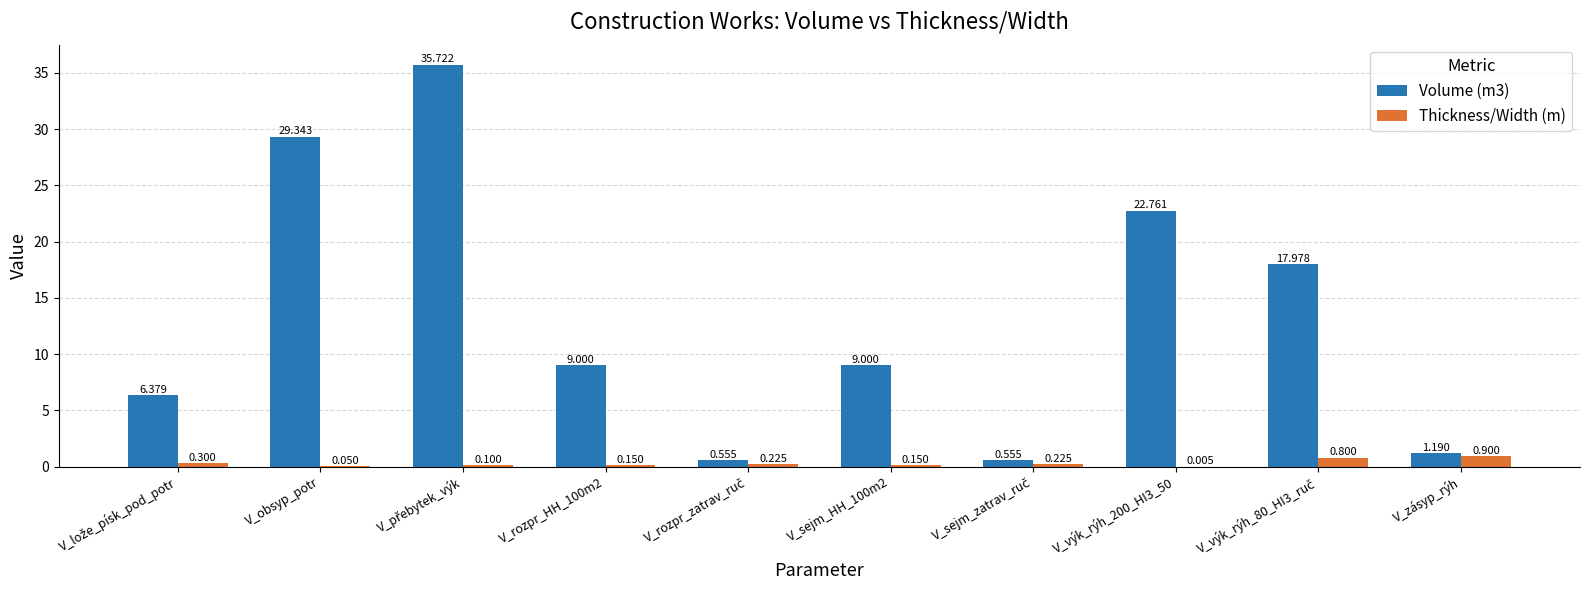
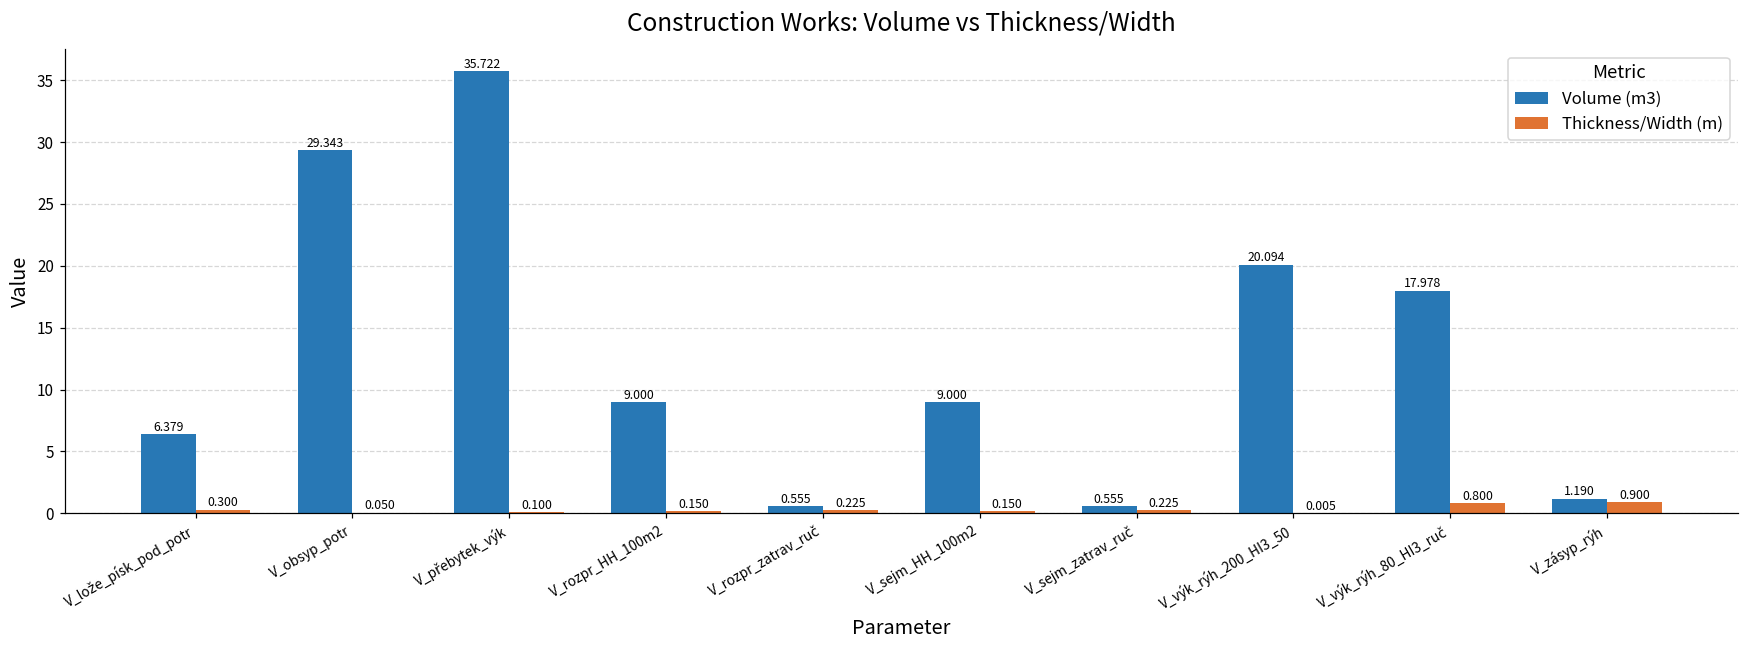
Volume (m3), V_výk_rýh_200_HI3_50: 22.761 -> 20.094
